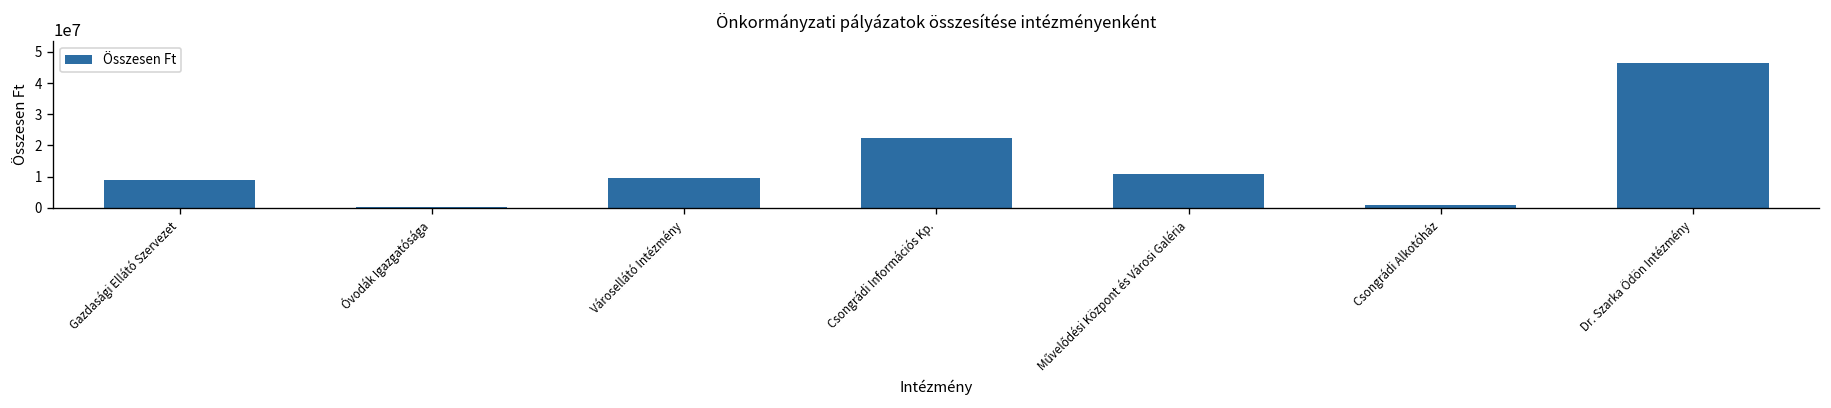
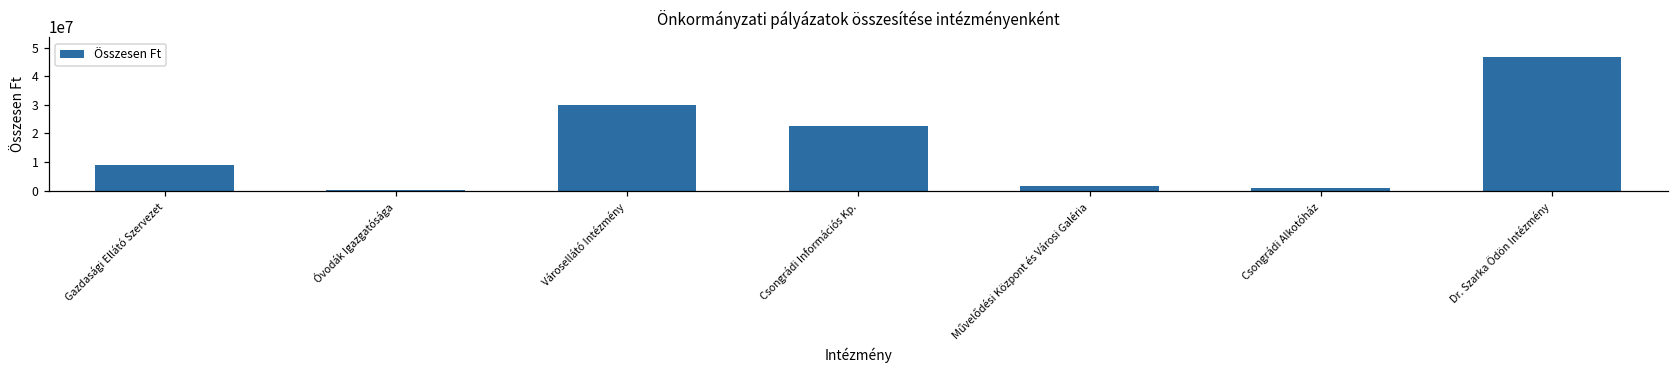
Városellátó Intézmény: 9000000 -> 30000000
Művelődési Központ és Városi Galéria: 11000000 -> 2000000
